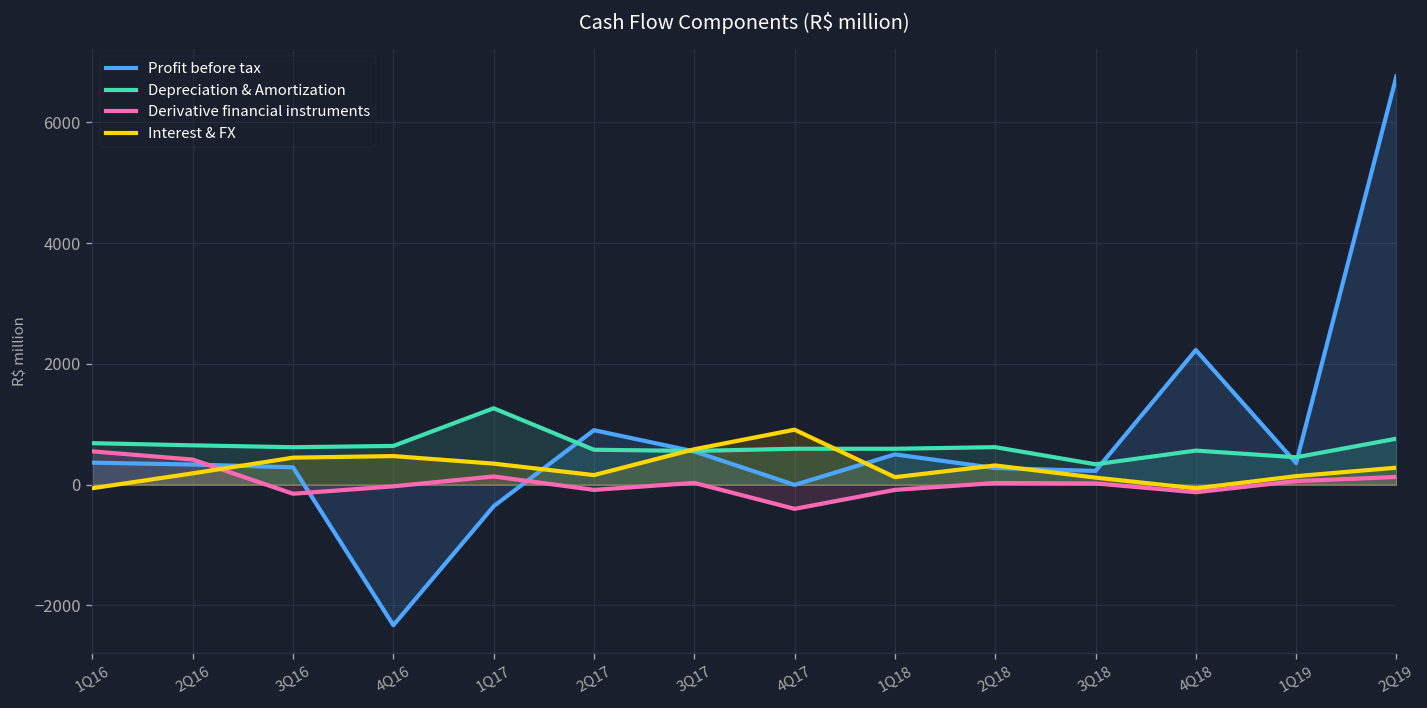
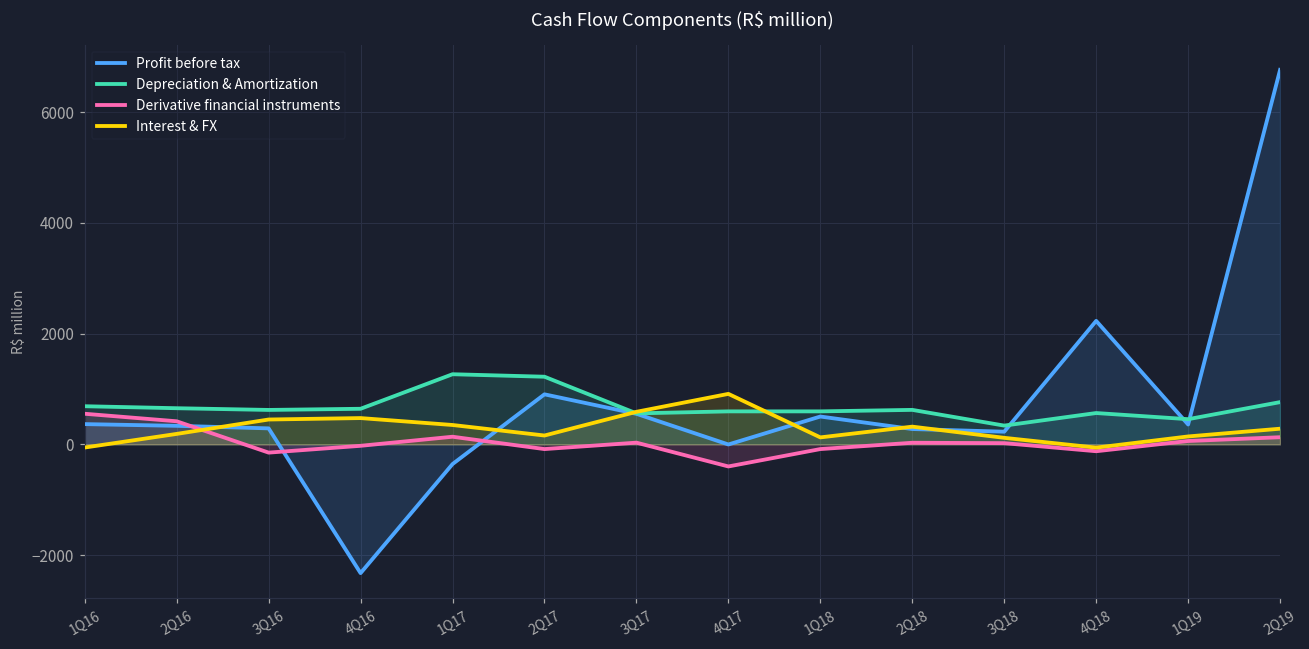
Depreciation & Amortization, 2Q17: 600 -> 1200
